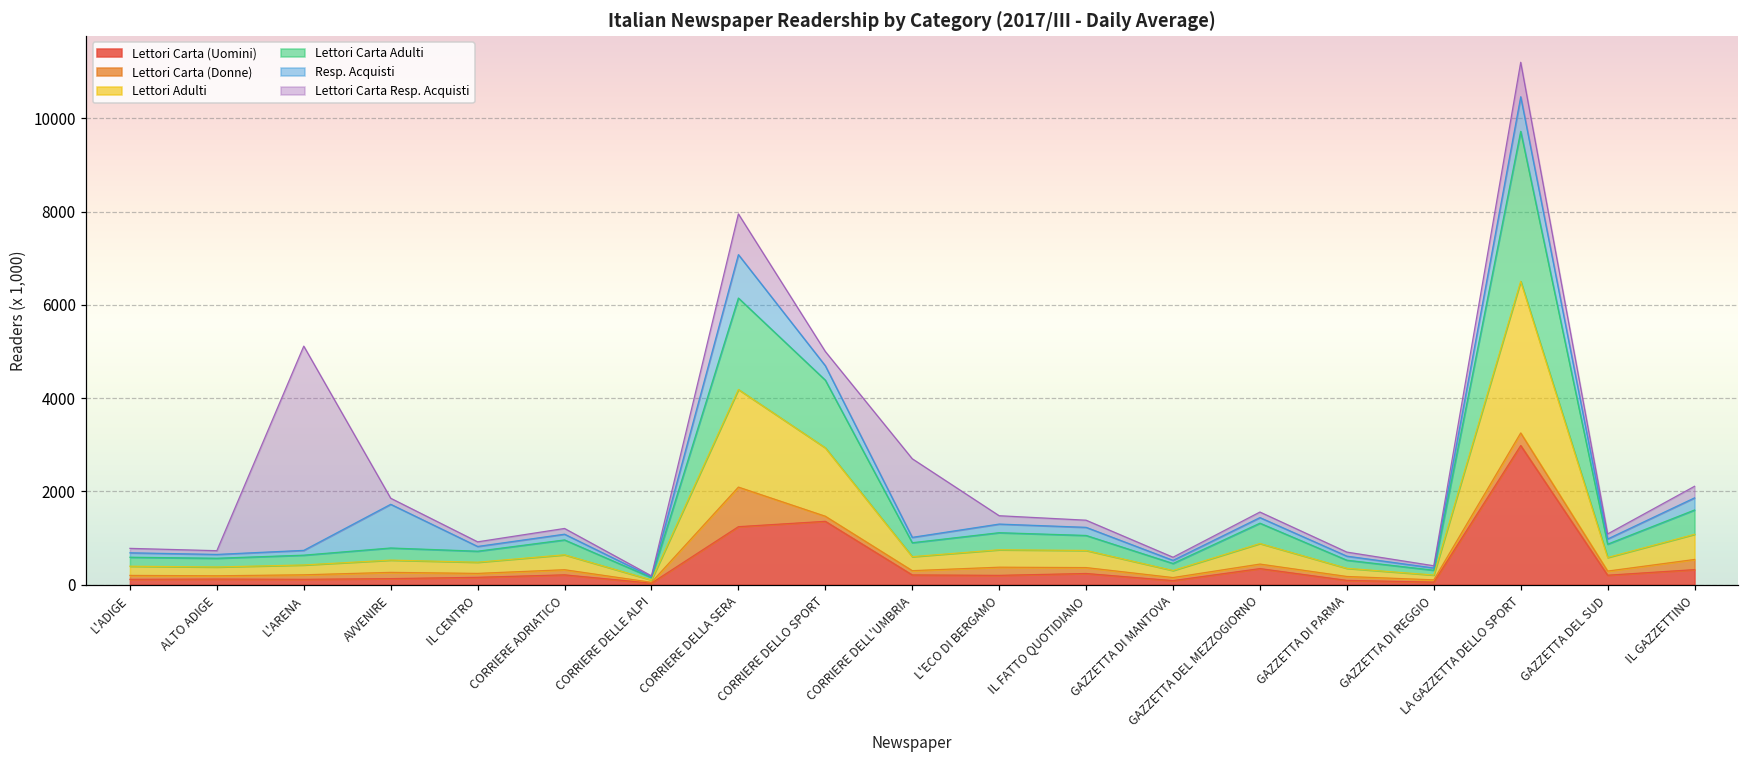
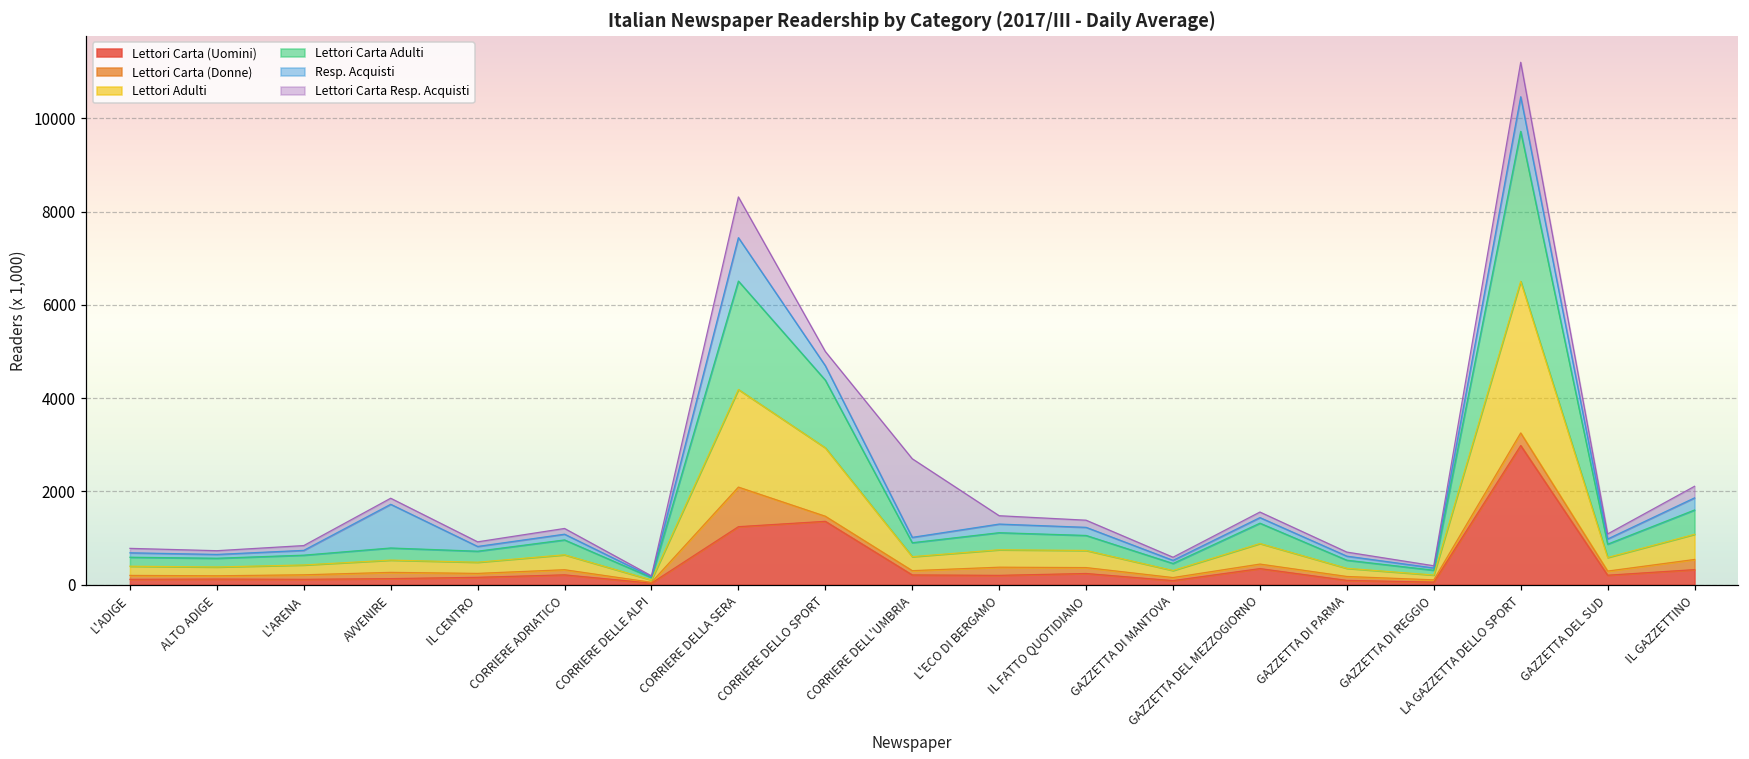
Lettori Carta Resp. Acquisti, L'ARENA: 4400 -> 100
Lettori Carta Adulti, CORRIERE DELLA SERA: 2000 -> 2300
